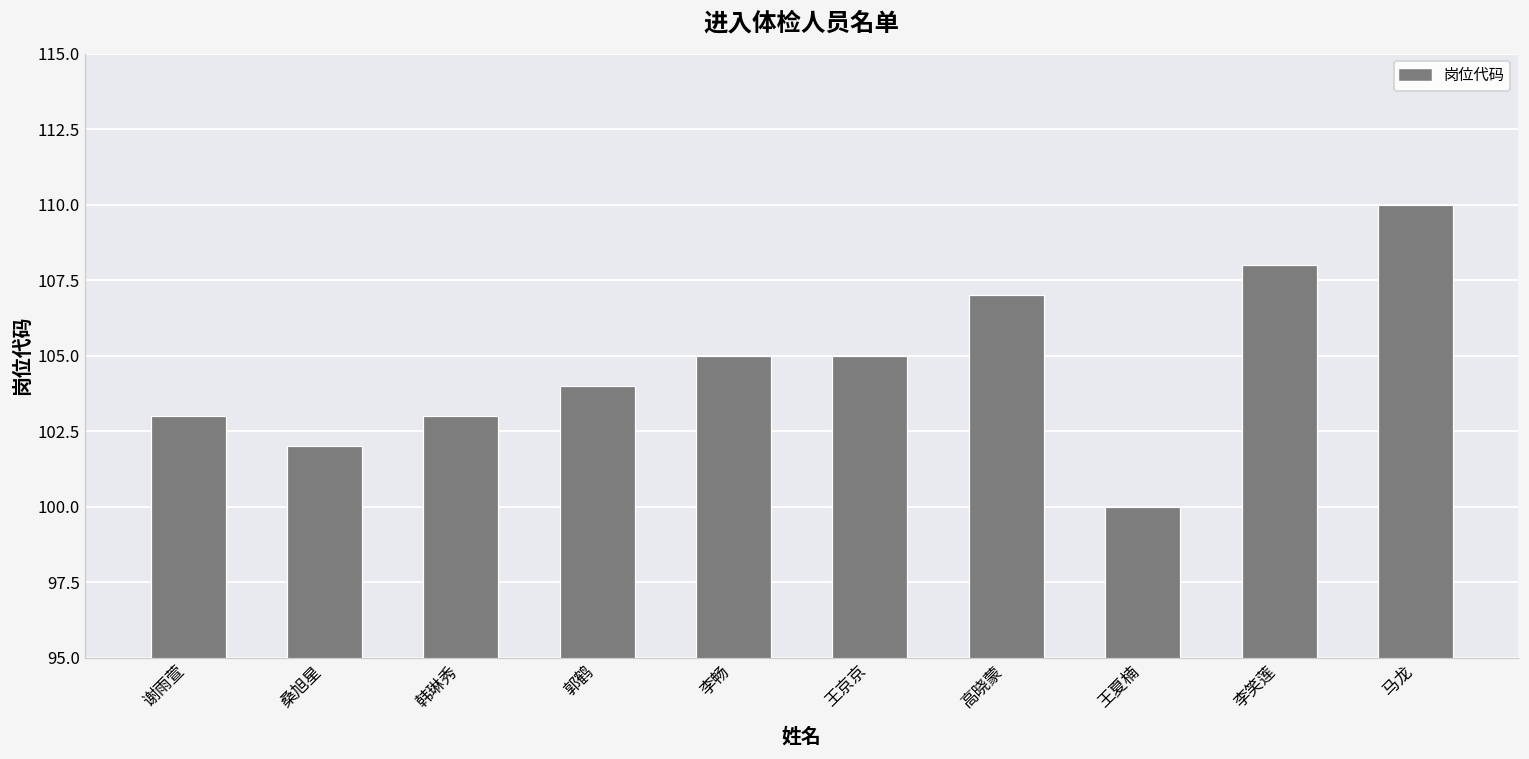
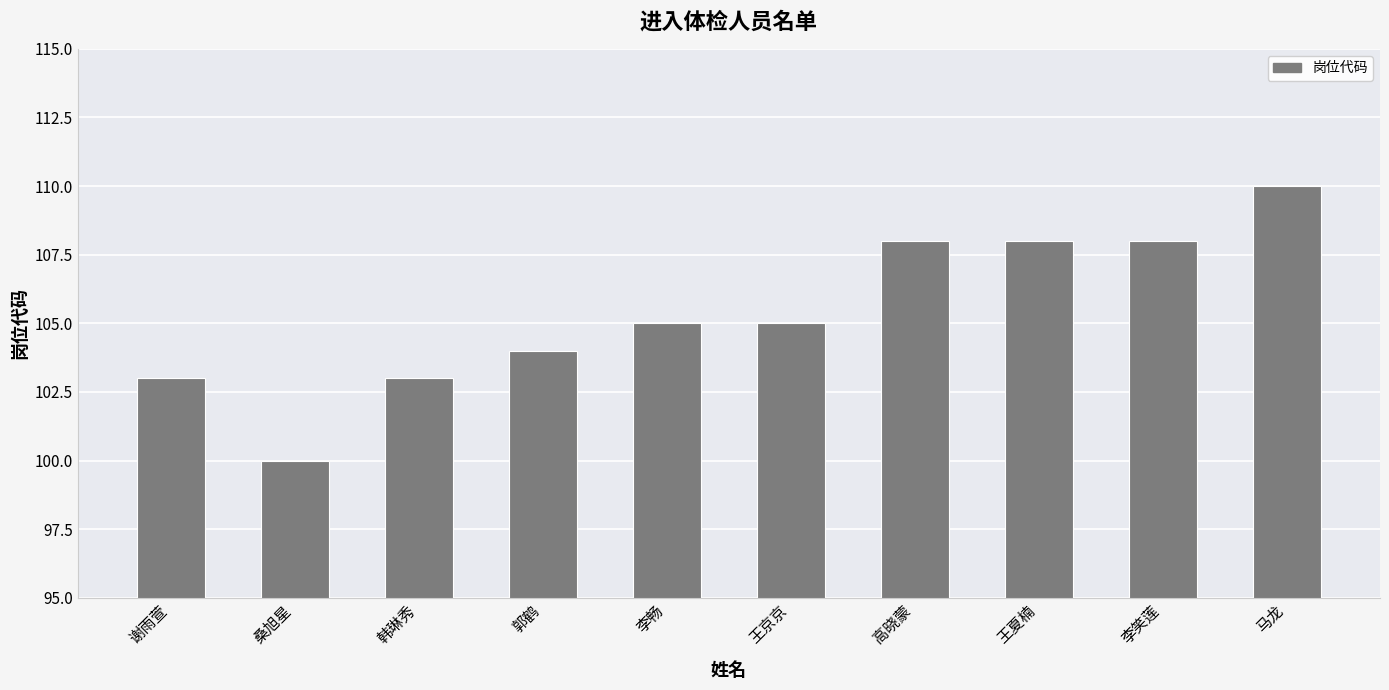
桑旭星: 102 -> 100
高晓蒙: 107 -> 108
王夏楠: 100 -> 108
